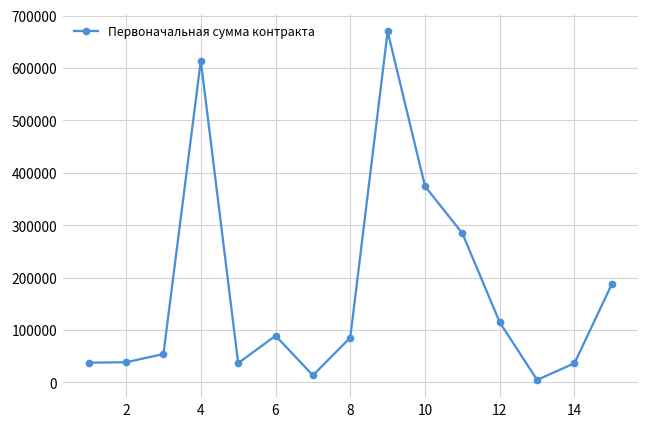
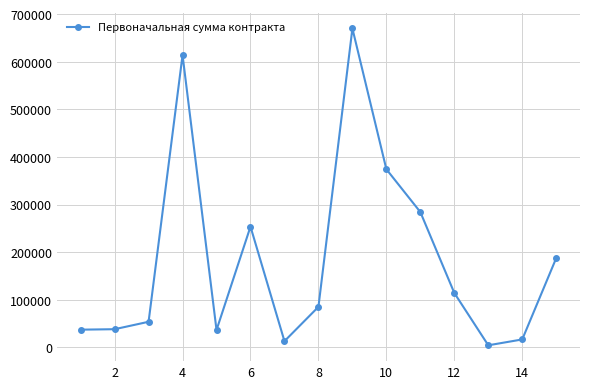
6: 90000 -> 250000
14: 40000 -> 20000
